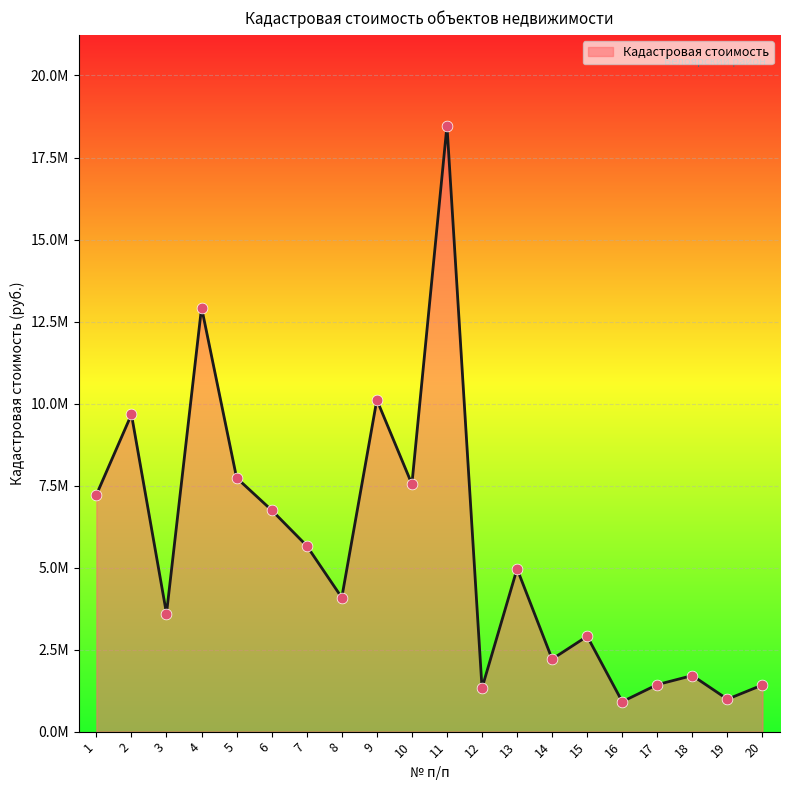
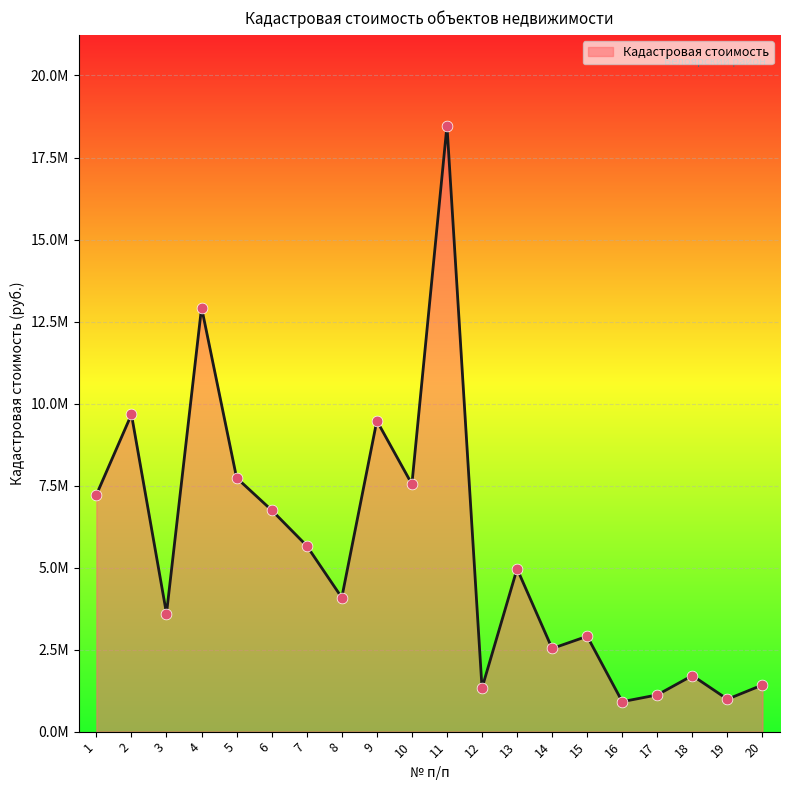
9: 10100000 -> 9500000
14: 2200000 -> 2500000
17: 1400000 -> 1100000
